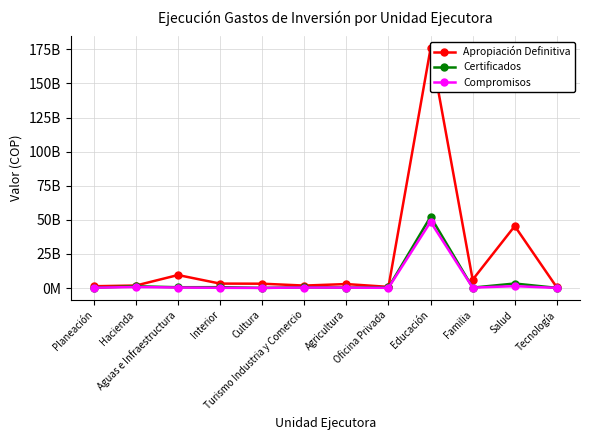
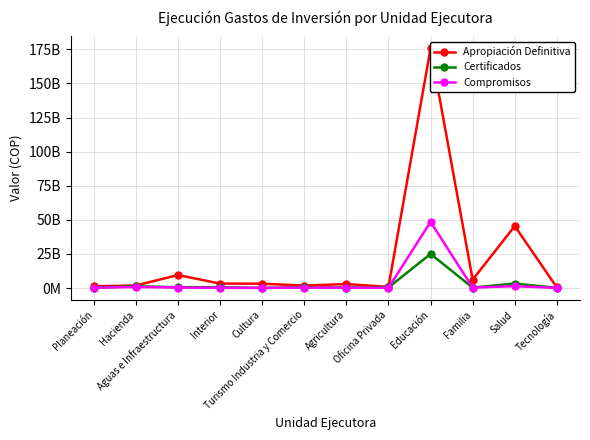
Certificados, Educación: 52000000000 -> 25000000000
